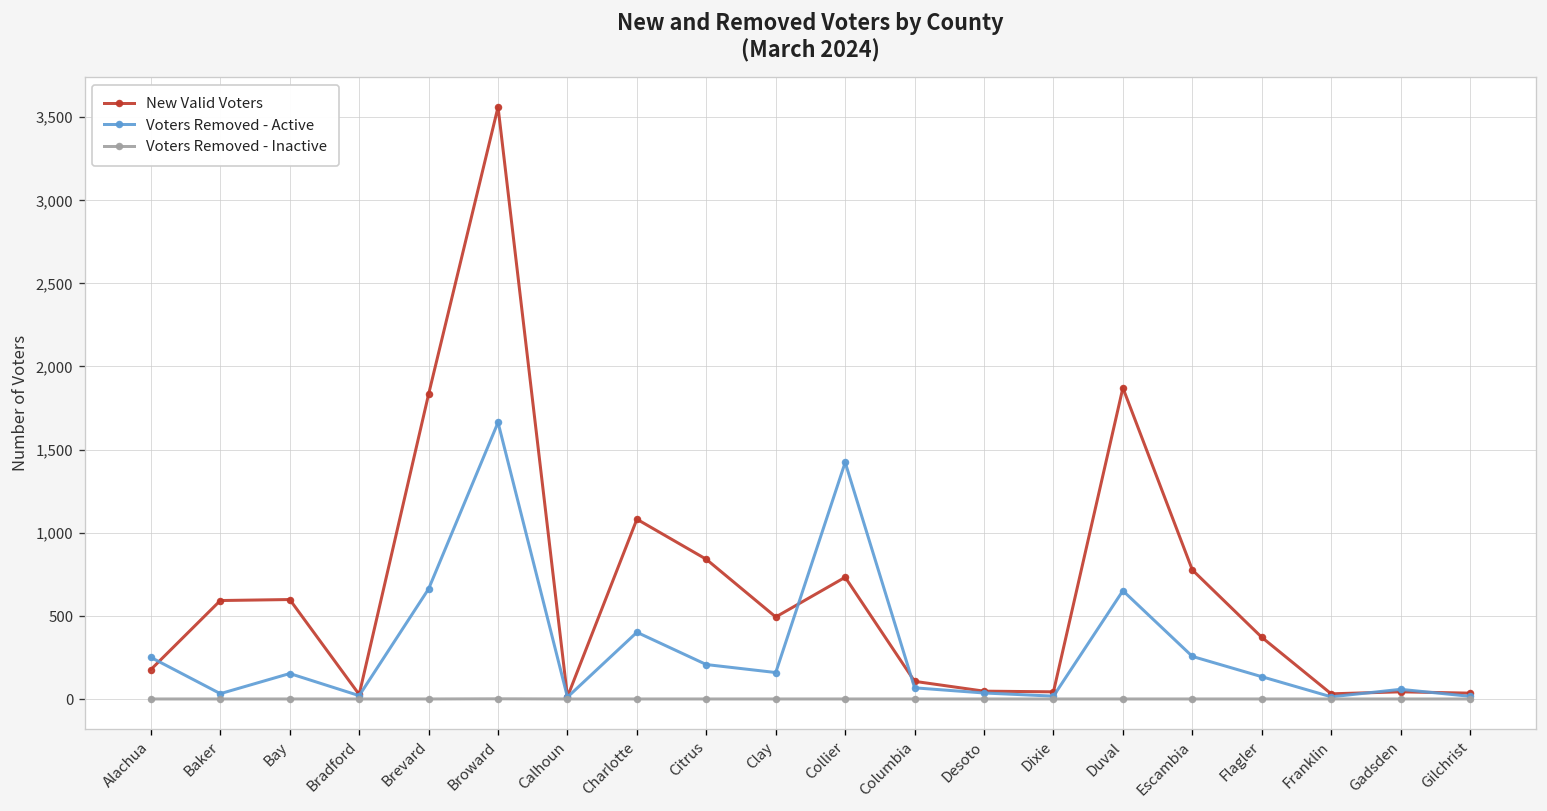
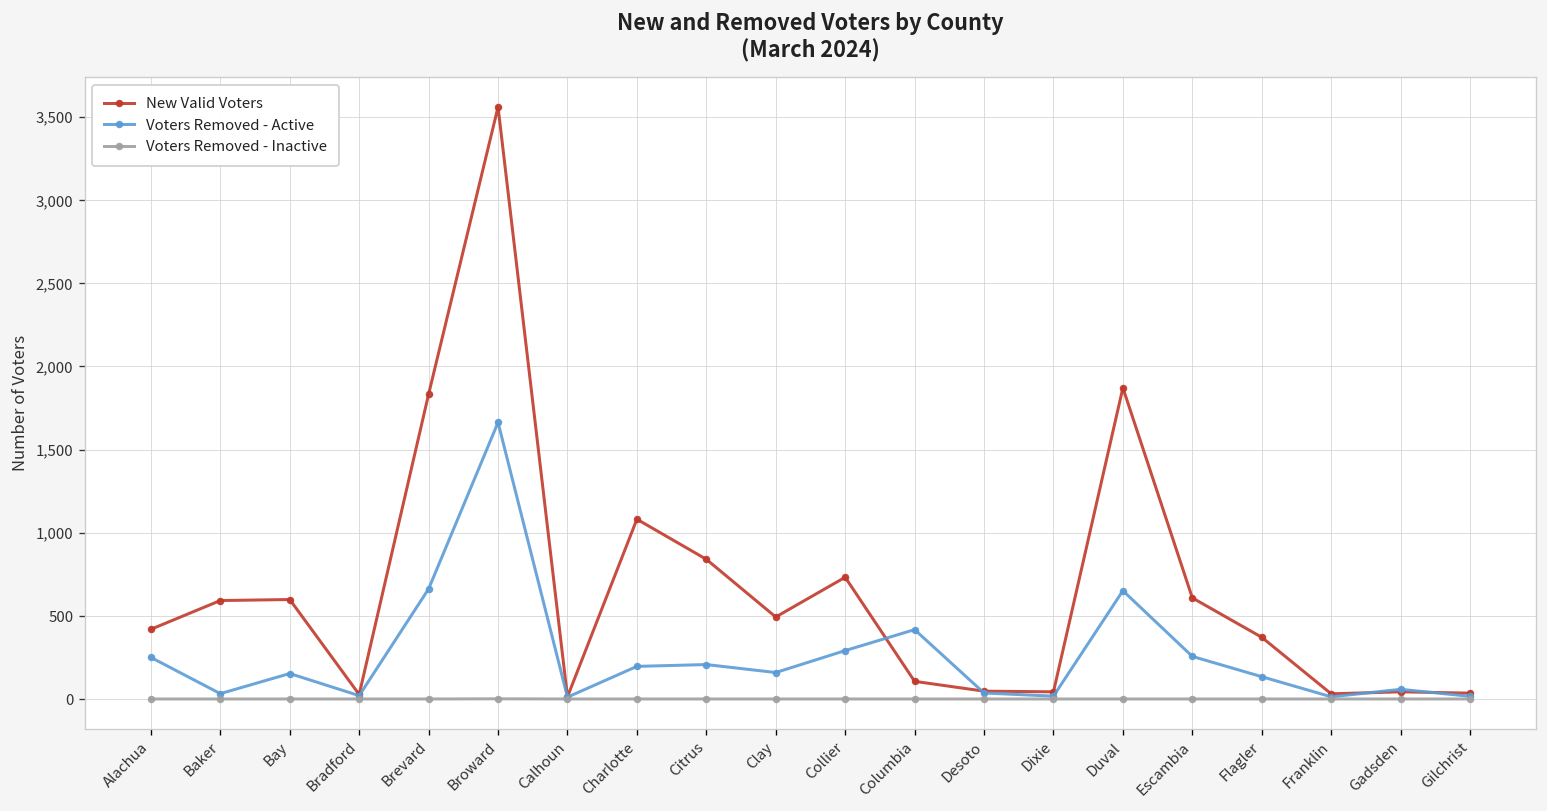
New Valid Voters, Alachua: 180 -> 420
Voters Removed - Active, Charlotte: 400 -> 200
Voters Removed - Active, Collier: 1,420 -> 290
Voters Removed - Active, Columbia: 70 -> 420
New Valid Voters, Escambia: 780 -> 610
